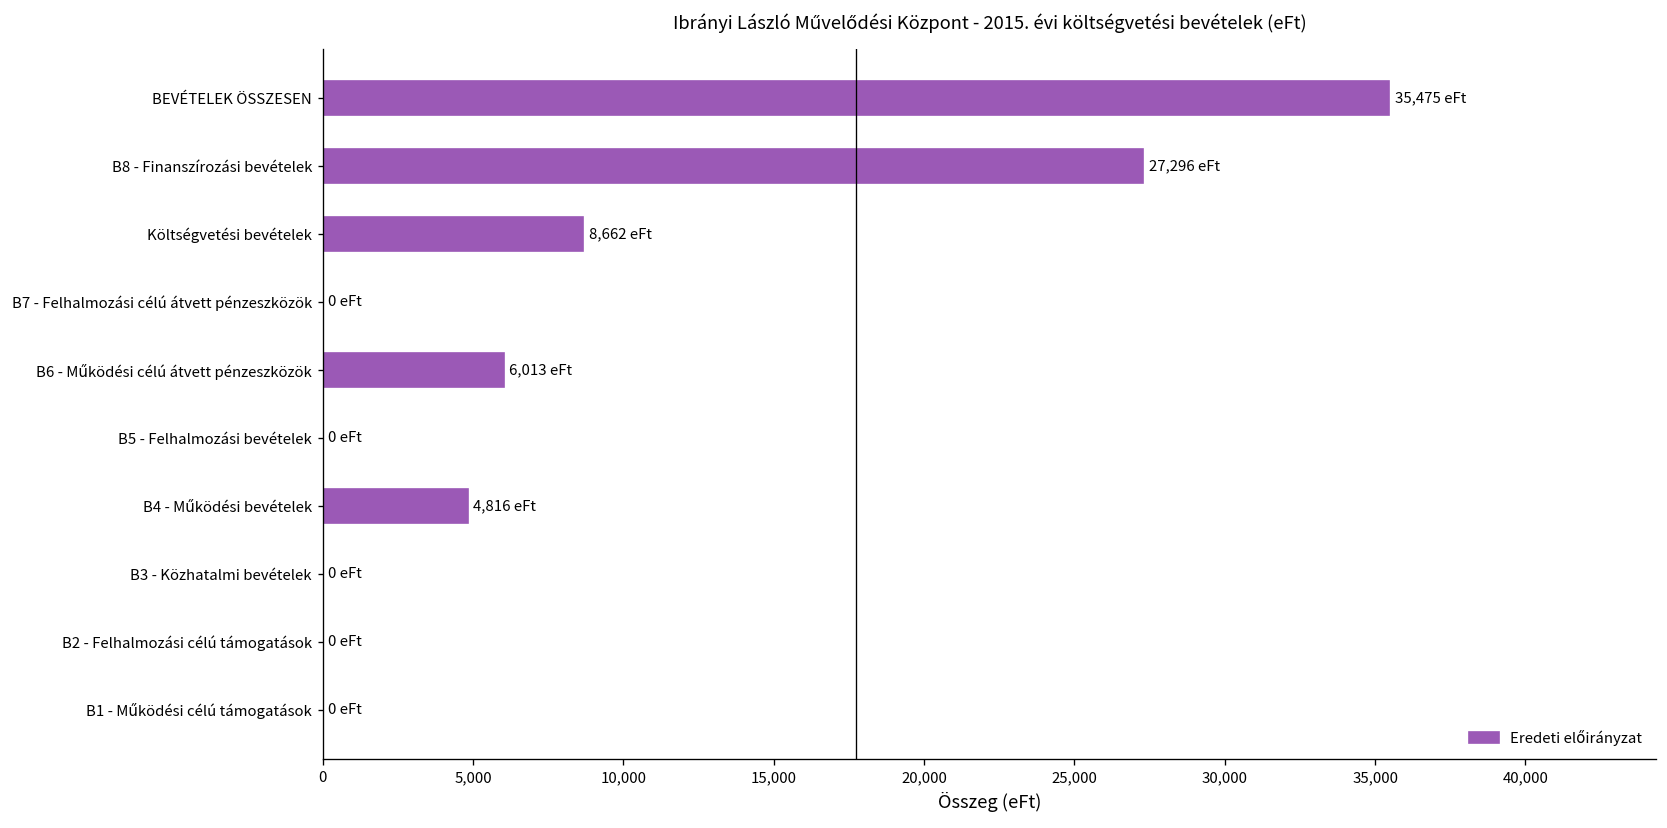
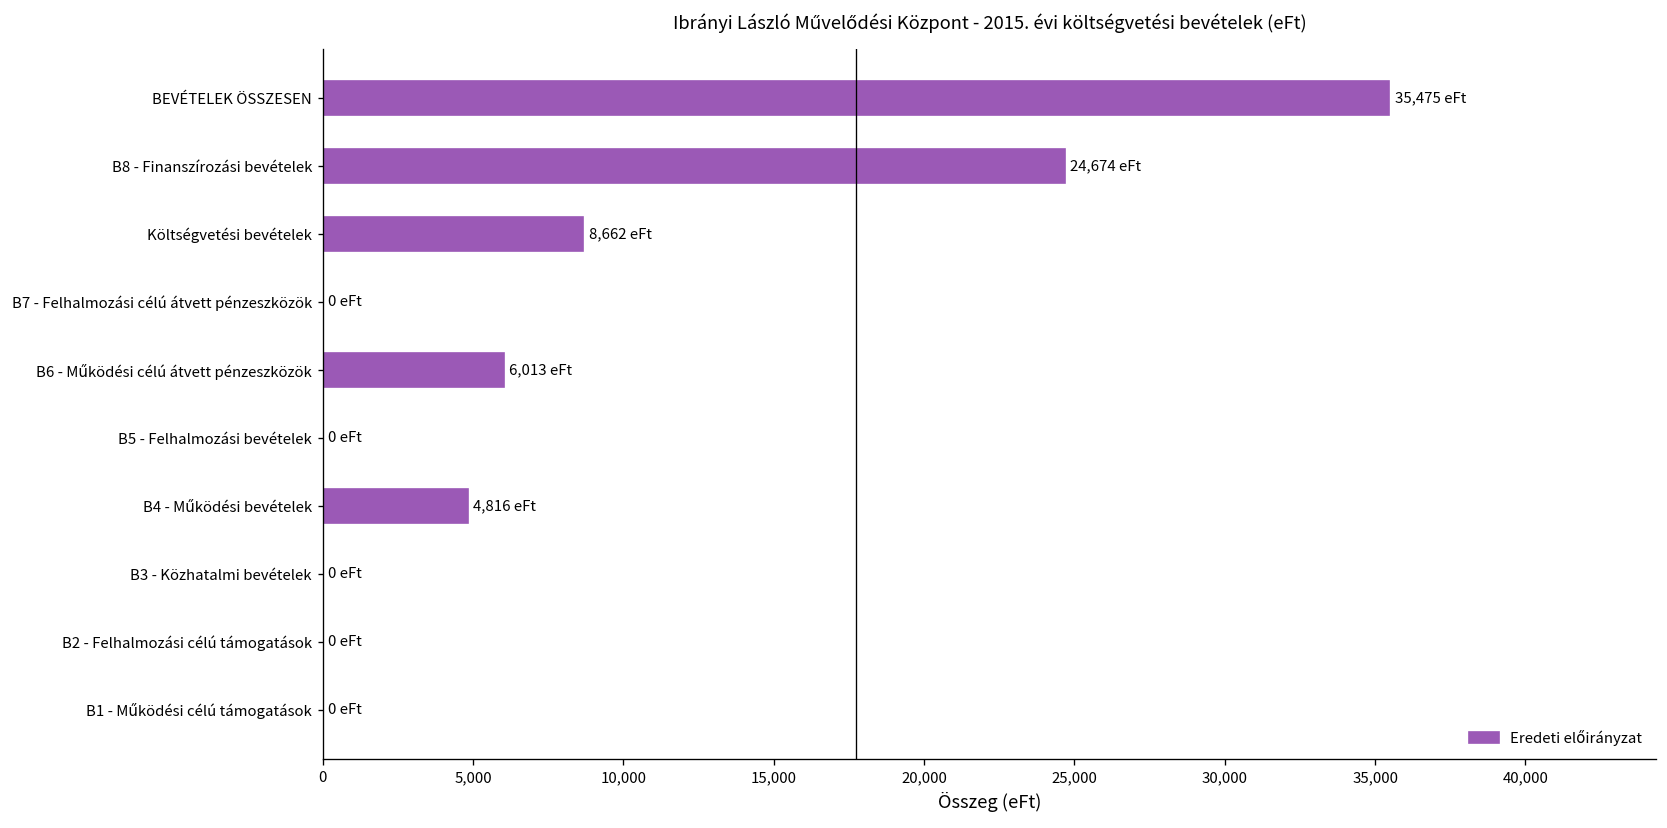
B8 - Finanszírozási bevételek: 27,296 -> 24,674
